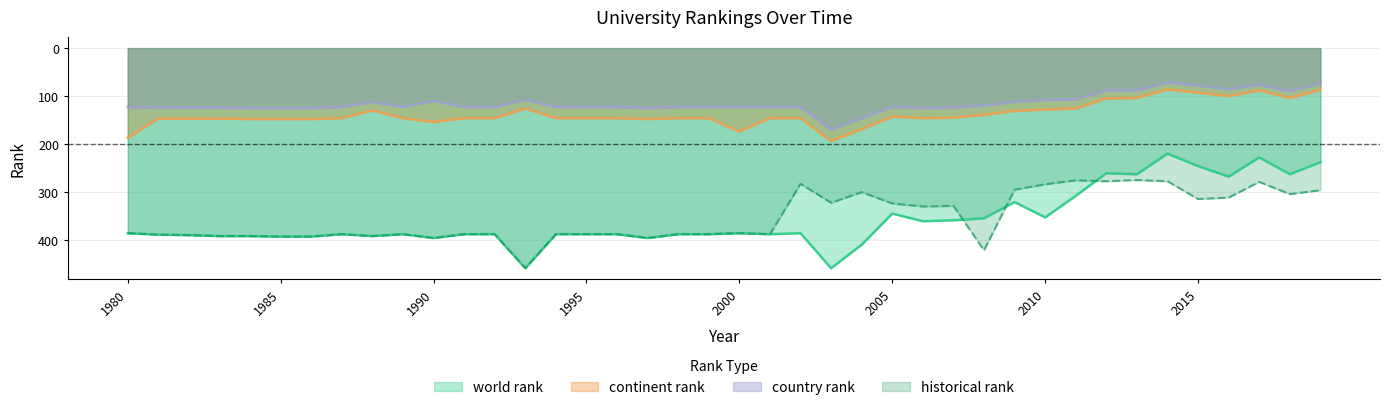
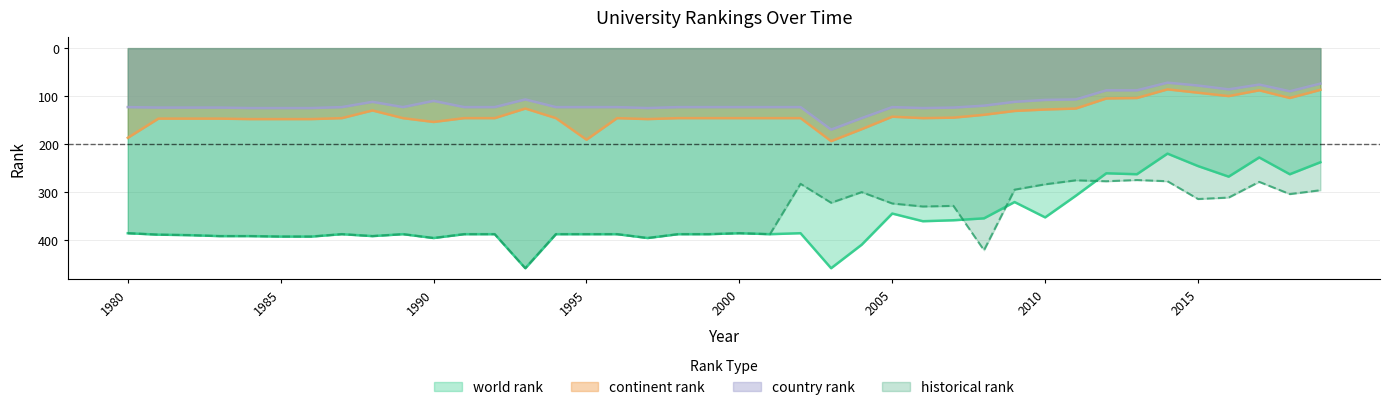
continent rank, 1995: 150 -> 190
continent rank, 2000: 170 -> 150
